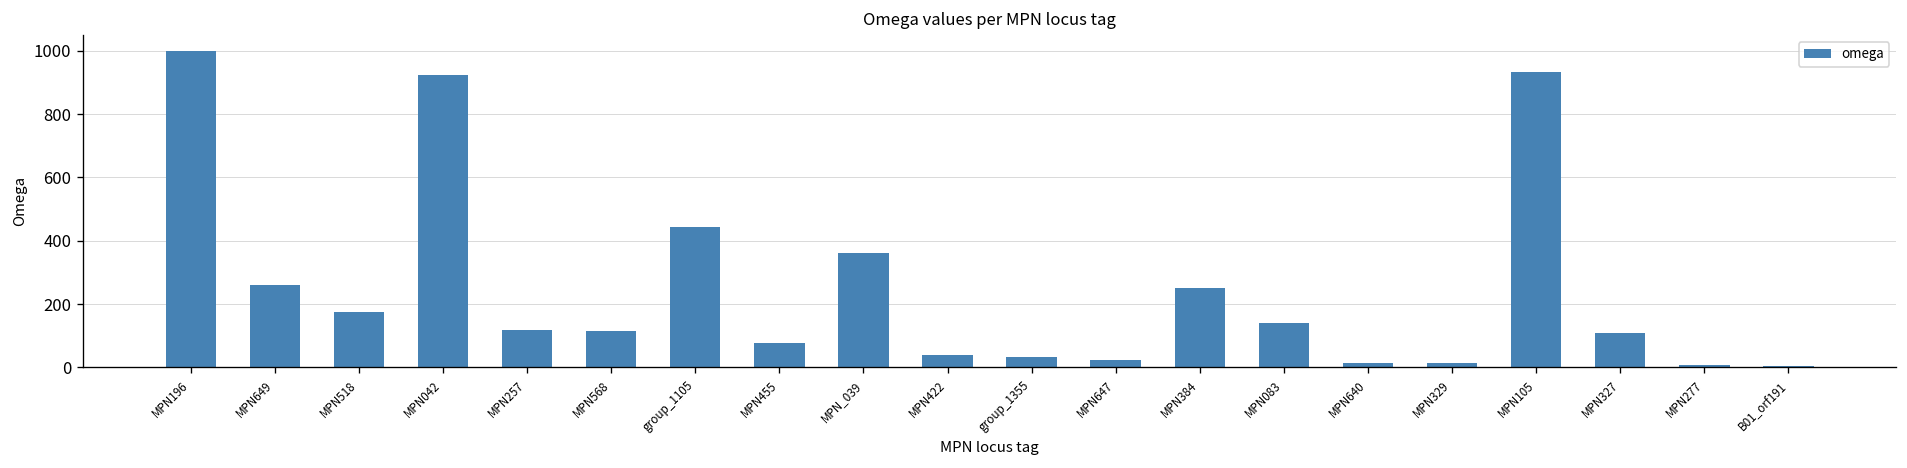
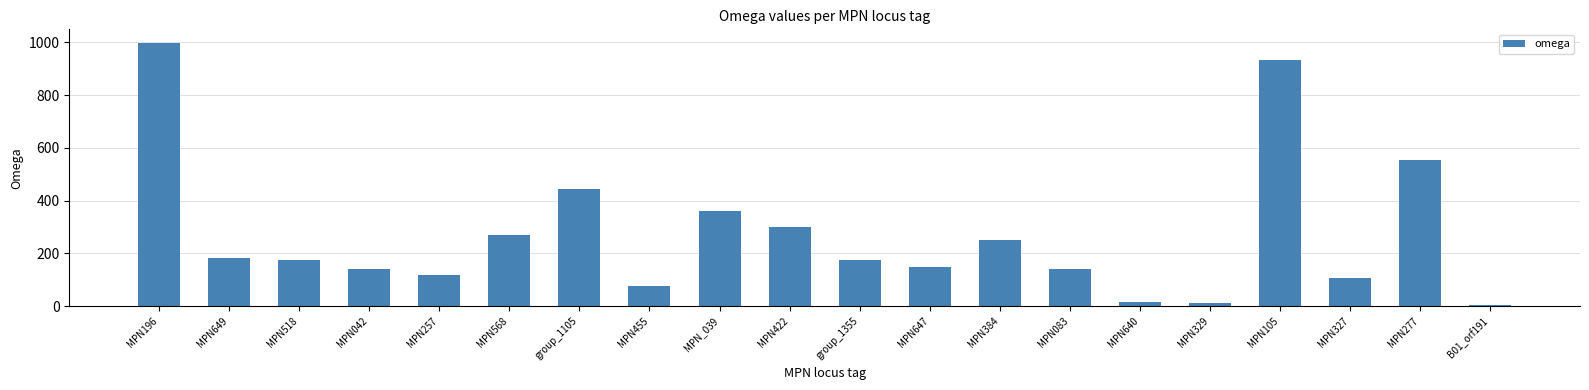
MPN649: 260 -> 180
MPN042: 920 -> 140
MPN568: 110 -> 270
MPN422: 40 -> 300
group_1355: 30 -> 170
MPN647: 20 -> 150
MPN277: 10 -> 560
